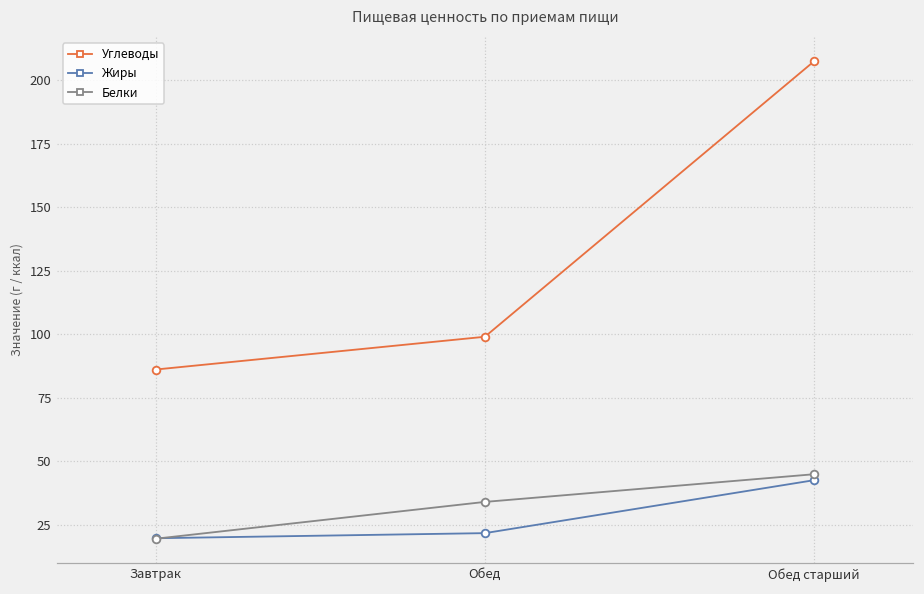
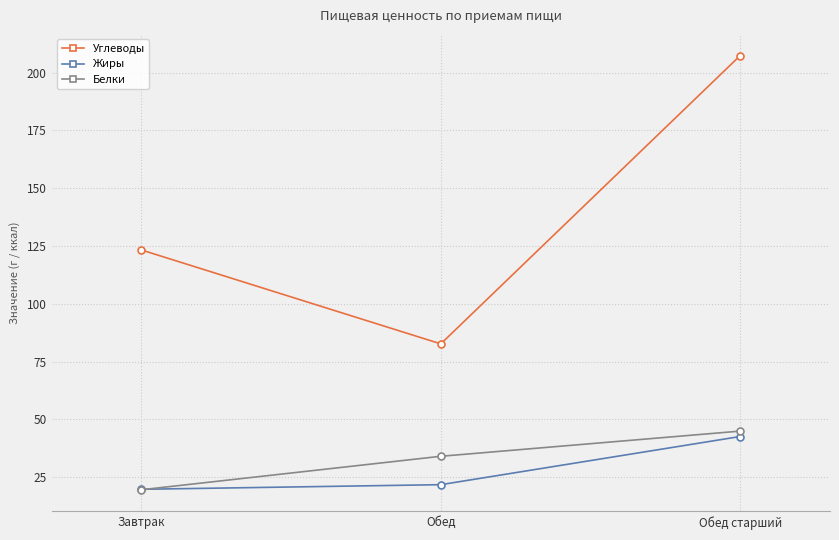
Углеводы, Завтрак: 86 -> 123
Углеводы, Обед: 99 -> 83
